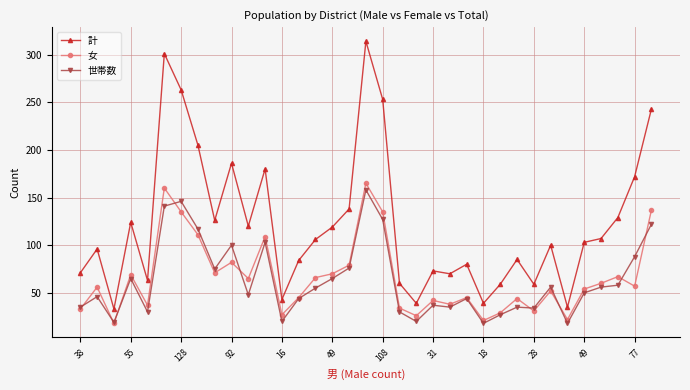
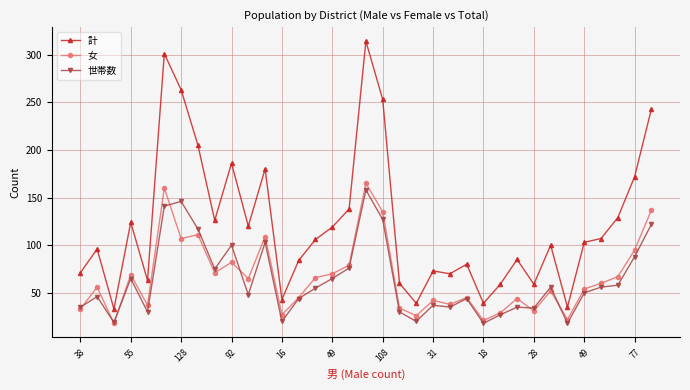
女, 128: 140 -> 110
女, 77: 60 -> 100
